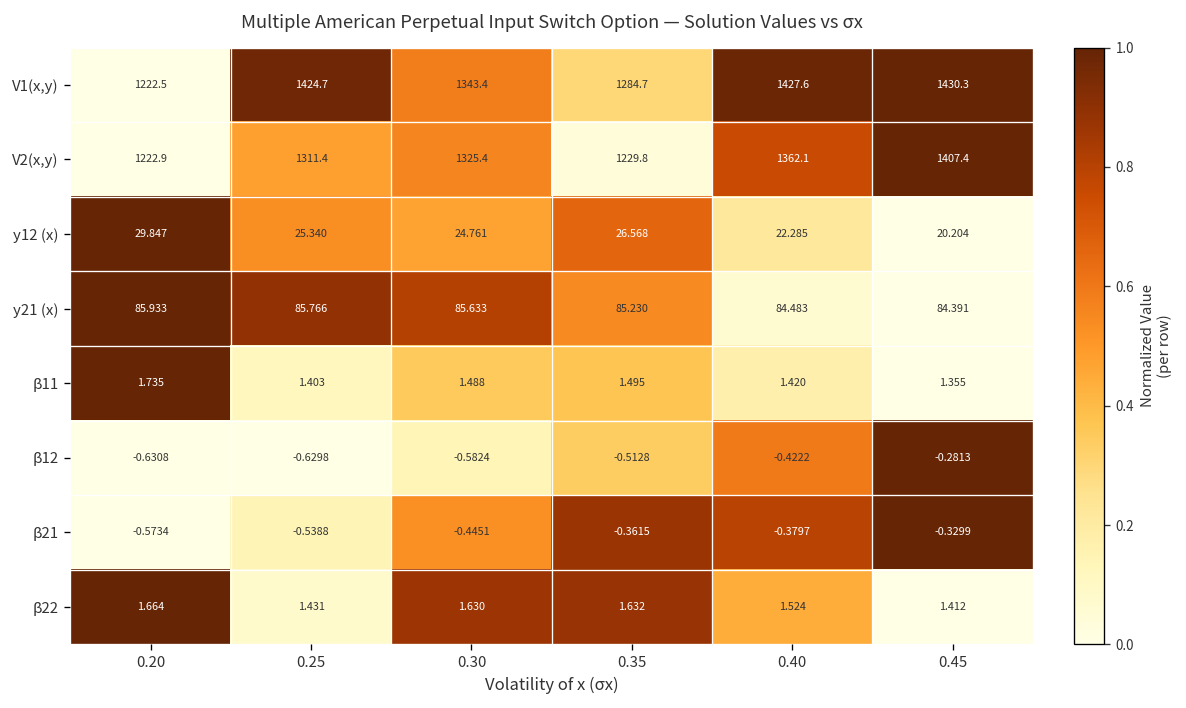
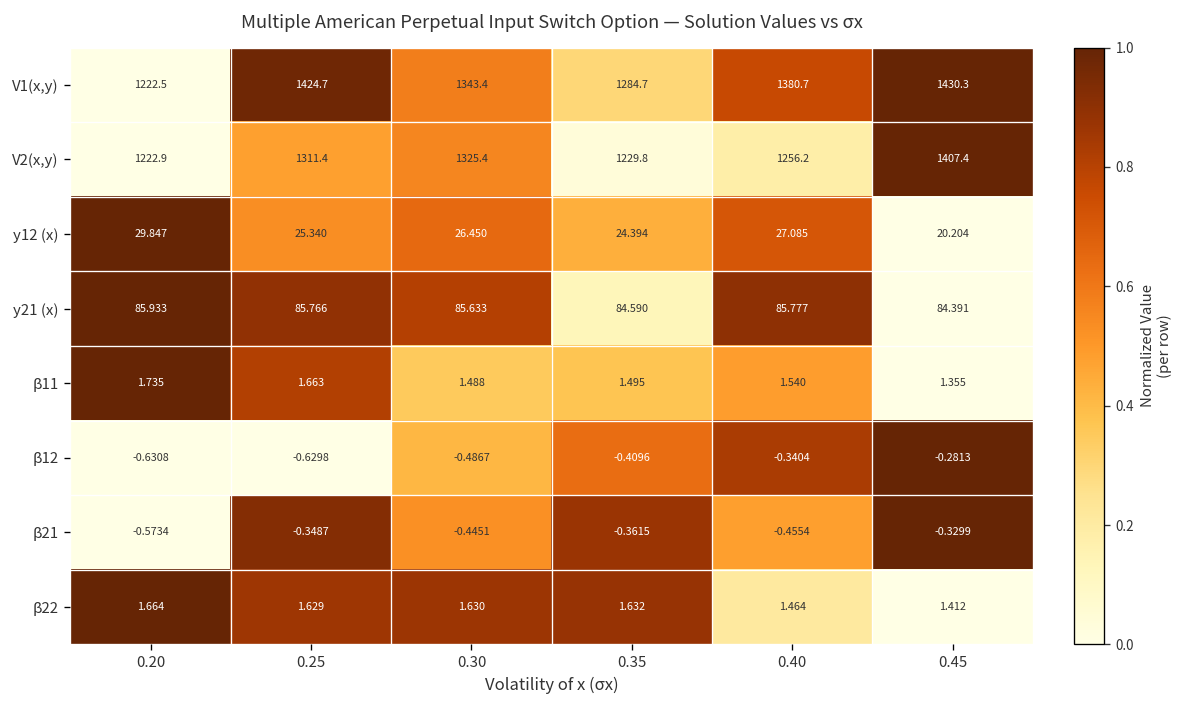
V1(x,y), 0.40: 1427.6 -> 1380.7
V2(x,y), 0.40: 1362.1 -> 1256.2
y12 (x), 0.30: 24.761 -> 26.450
y12 (x), 0.35: 26.568 -> 24.394
y12 (x), 0.40: 22.285 -> 27.085
y21 (x), 0.35: 85.230 -> 84.590
y21 (x), 0.40: 84.483 -> 85.777
β11, 0.25: 1.403 -> 1.663
β11, 0.40: 1.420 -> 1.540
β12, 0.30: -0.5824 -> -0.4867
β12, 0.35: -0.5128 -> -0.4096
β12, 0.40: -0.4222 -> -0.3404
β21, 0.25: -0.5388 -> -0.3487
β21, 0.40: -0.3797 -> -0.4554
β22, 0.25: 1.431 -> 1.629
β22, 0.40: 1.524 -> 1.464
